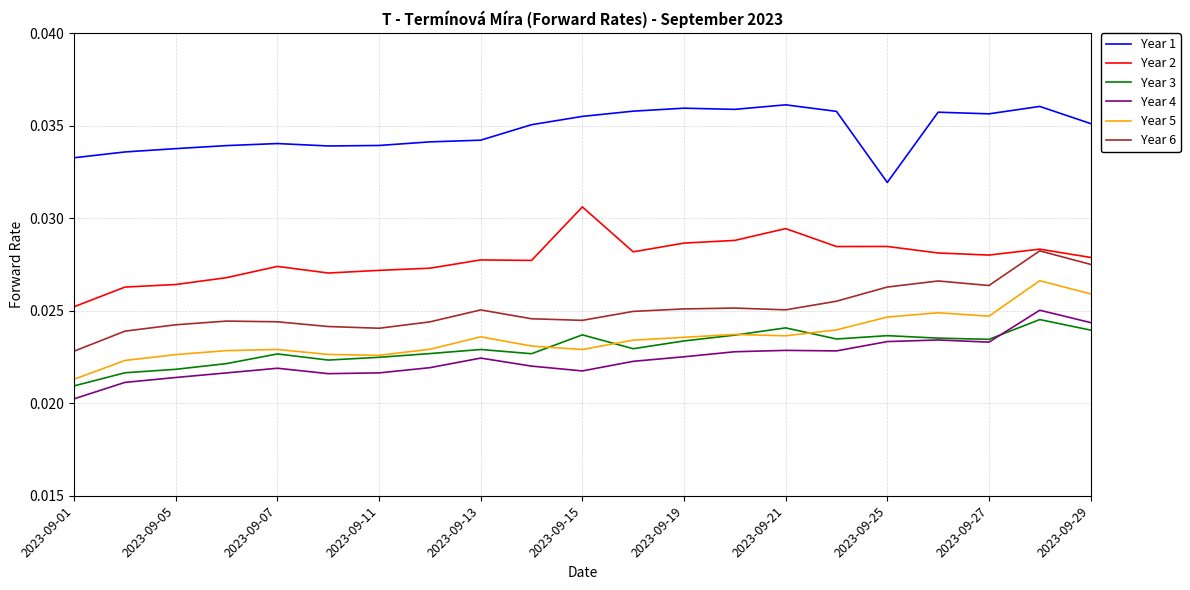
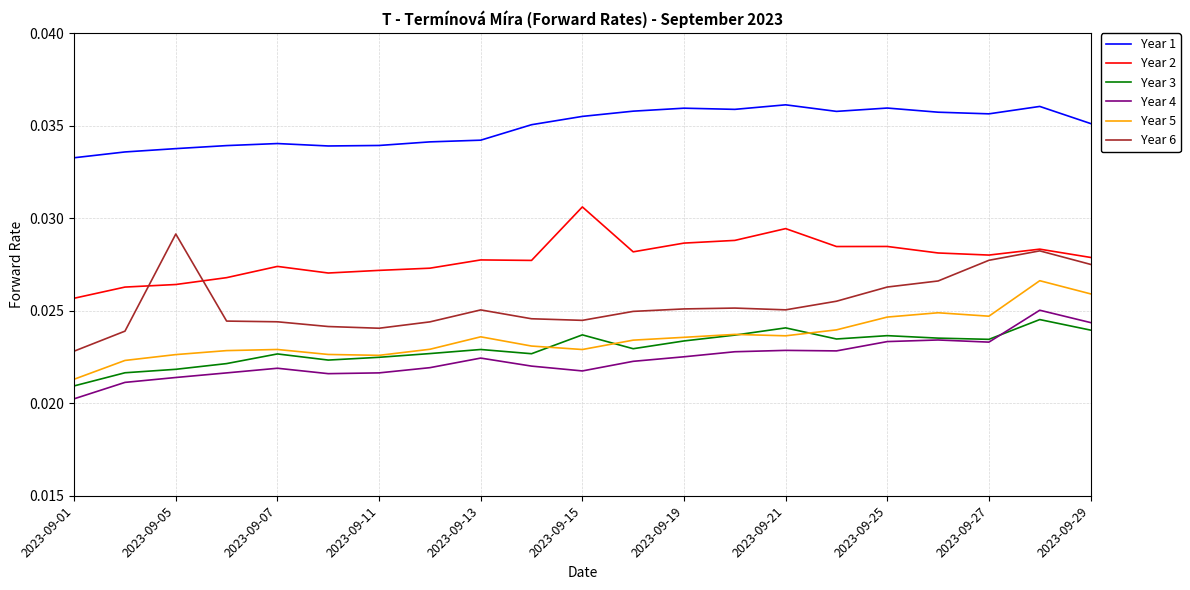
Year 2, 2023-09-01: 0.0252 -> 0.0257
Year 6, 2023-09-05: 0.0242 -> 0.0291
Year 1, 2023-09-25: 0.0319 -> 0.0359
Year 6, 2023-09-27: 0.0264 -> 0.0277
